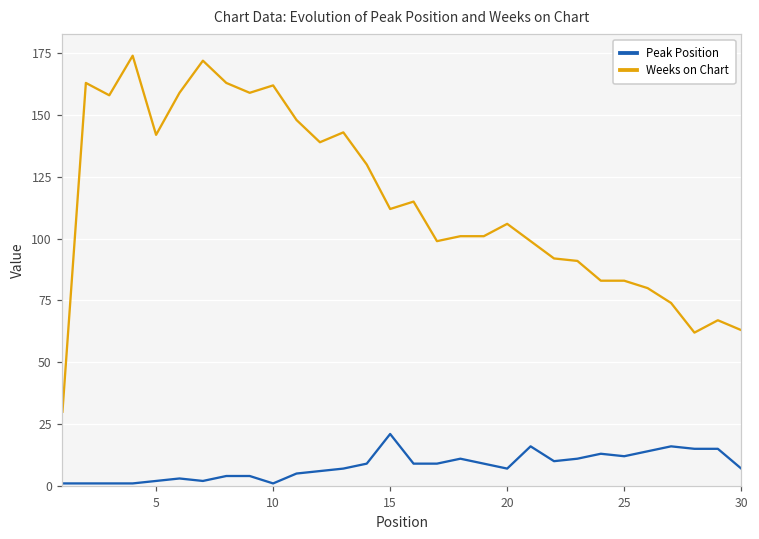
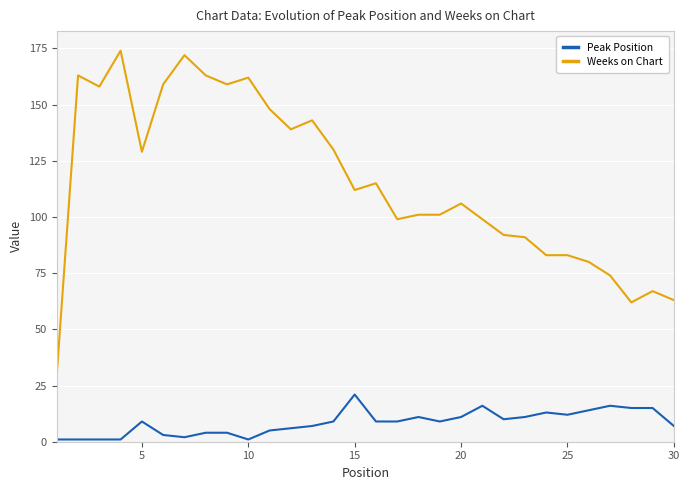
Peak Position, 5: 2 -> 9
Weeks on Chart, 5: 142 -> 129
Peak Position, 20: 7 -> 11
